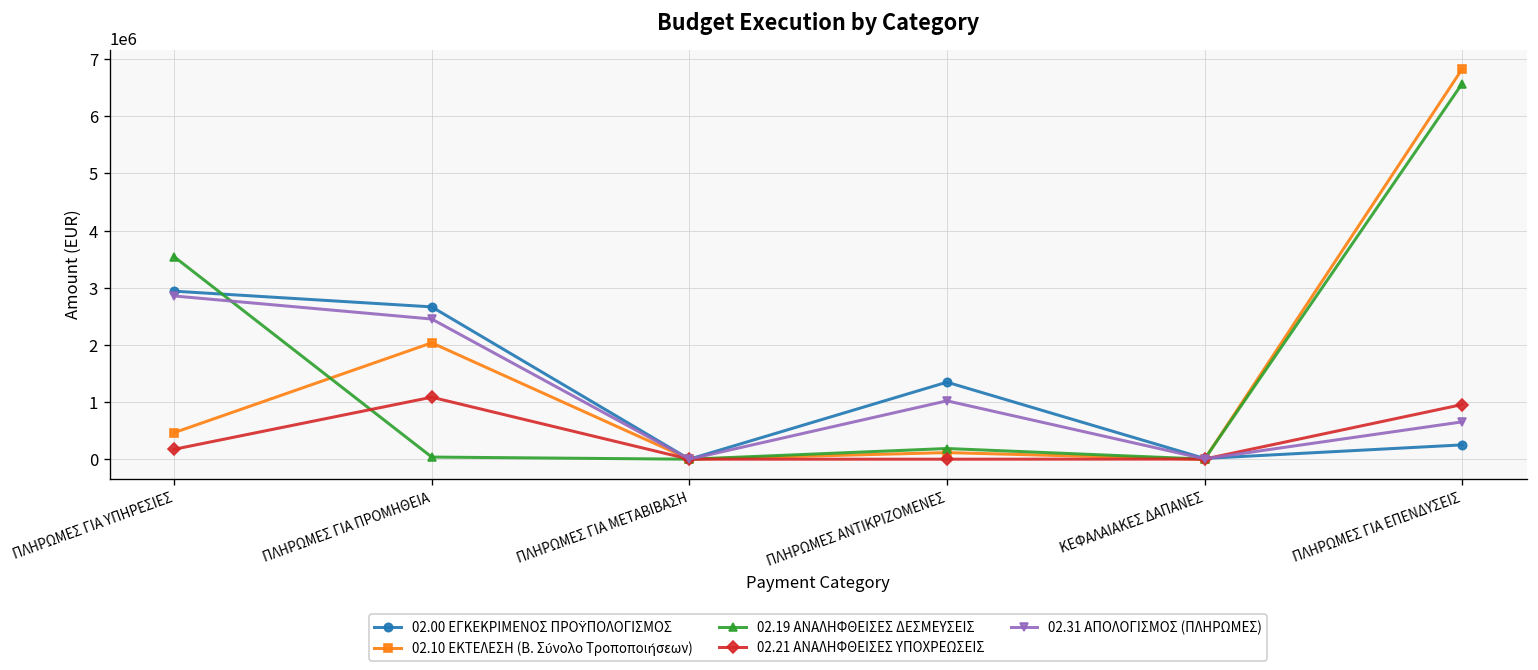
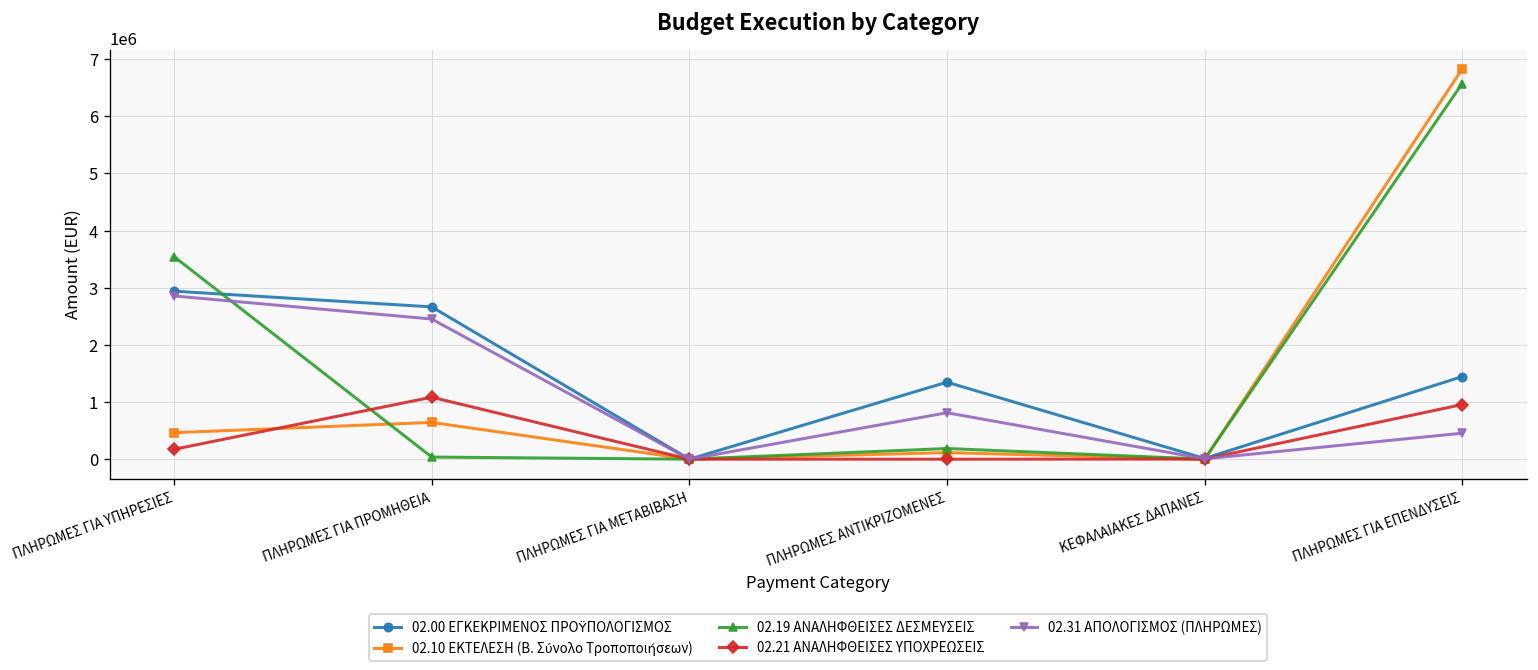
02.10 ΕΚΤΕΛΕΣΗ (Β. Σύνολο Τροποποιήσεων), ΠΛΗΡΩΜΕΣ ΓΙΑ ΠΡΟΜΗΘΕΙΑ: 2000000 -> 600000
02.31 ΑΠΟΛΟΓΙΣΜΟΣ (ΠΛΗΡΩΜΕΣ), ΠΛΗΡΩΜΕΣ ΑΝΤΙΚΡΙΖΟΜΕΝΕΣ: 1000000 -> 800000
02.00 ΕΓΚΕΚΡΙΜΕΝΟΣ ΠΡΟΫΠΟΛΟΓΙΣΜΟΣ, ΠΛΗΡΩΜΕΣ ΓΙΑ ΕΠΕΝΔΥΣΕΙΣ: 300000 -> 1400000
02.31 ΑΠΟΛΟΓΙΣΜΟΣ (ΠΛΗΡΩΜΕΣ), ΠΛΗΡΩΜΕΣ ΓΙΑ ΕΠΕΝΔΥΣΕΙΣ: 700000 -> 500000
